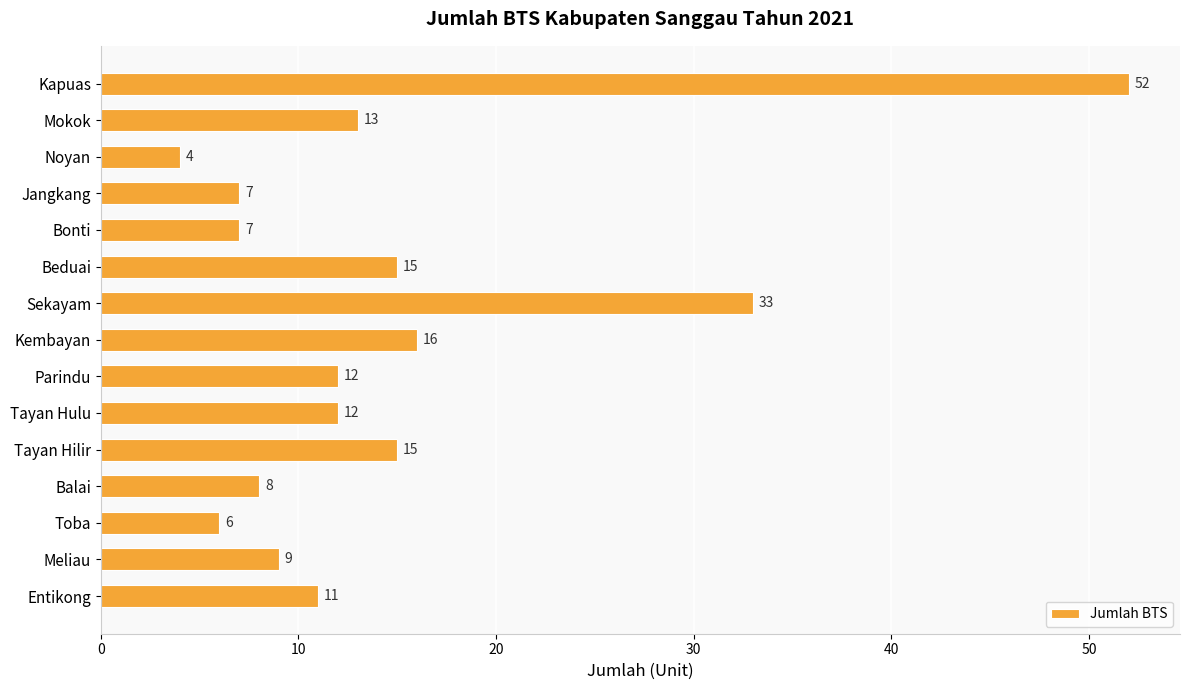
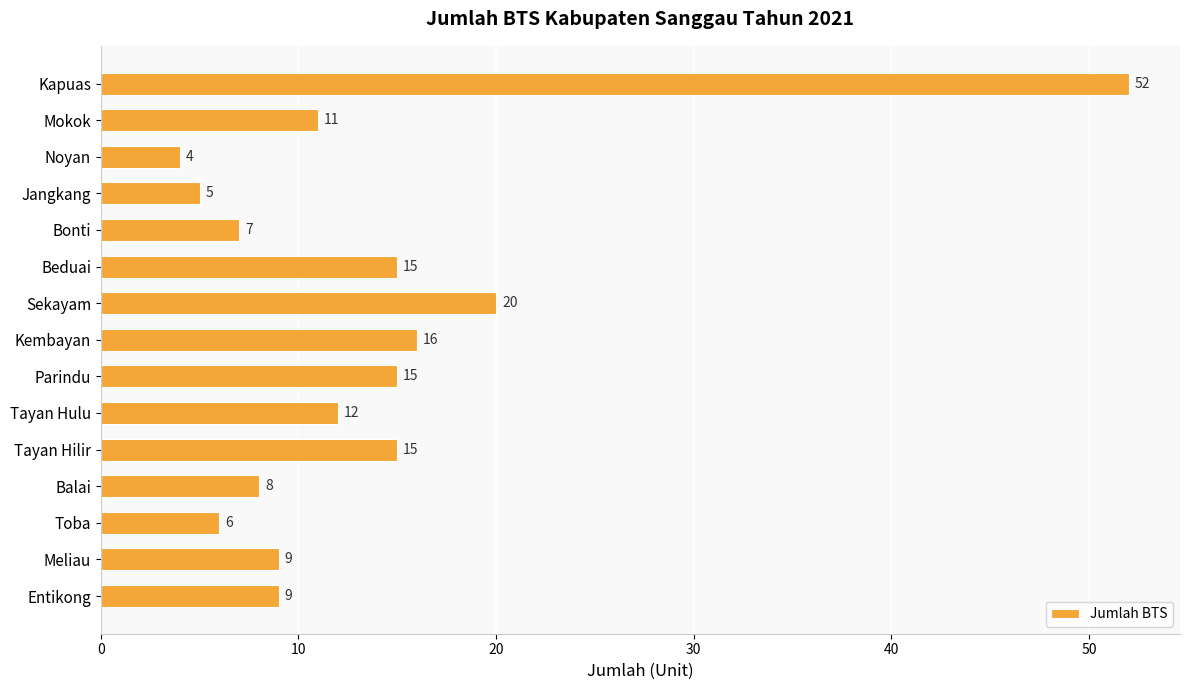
Mokok: 13 -> 11
Jangkang: 7 -> 5
Sekayam: 33 -> 20
Parindu: 12 -> 15
Entikong: 11 -> 9
